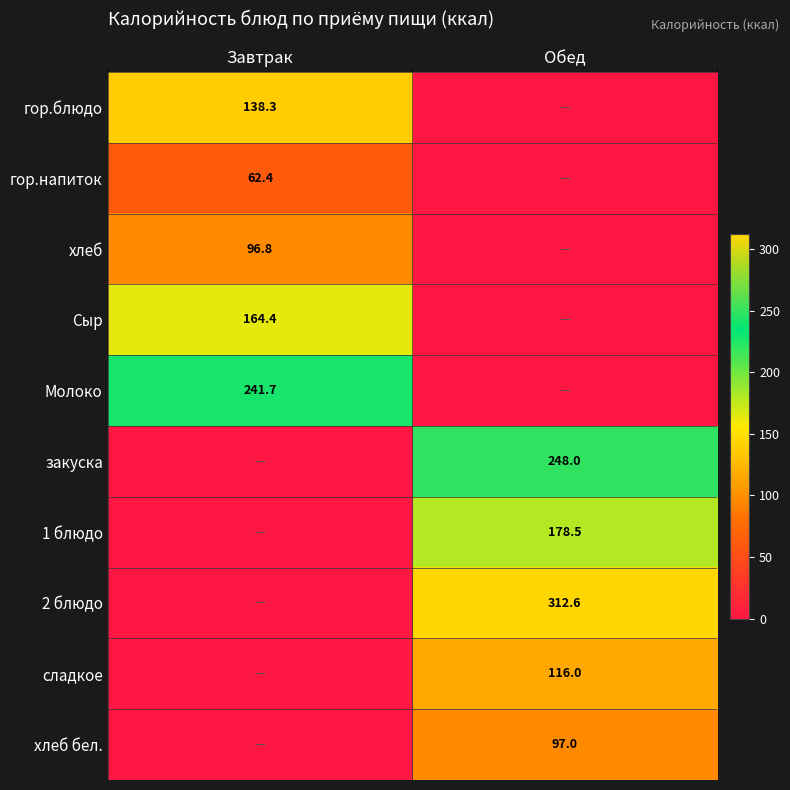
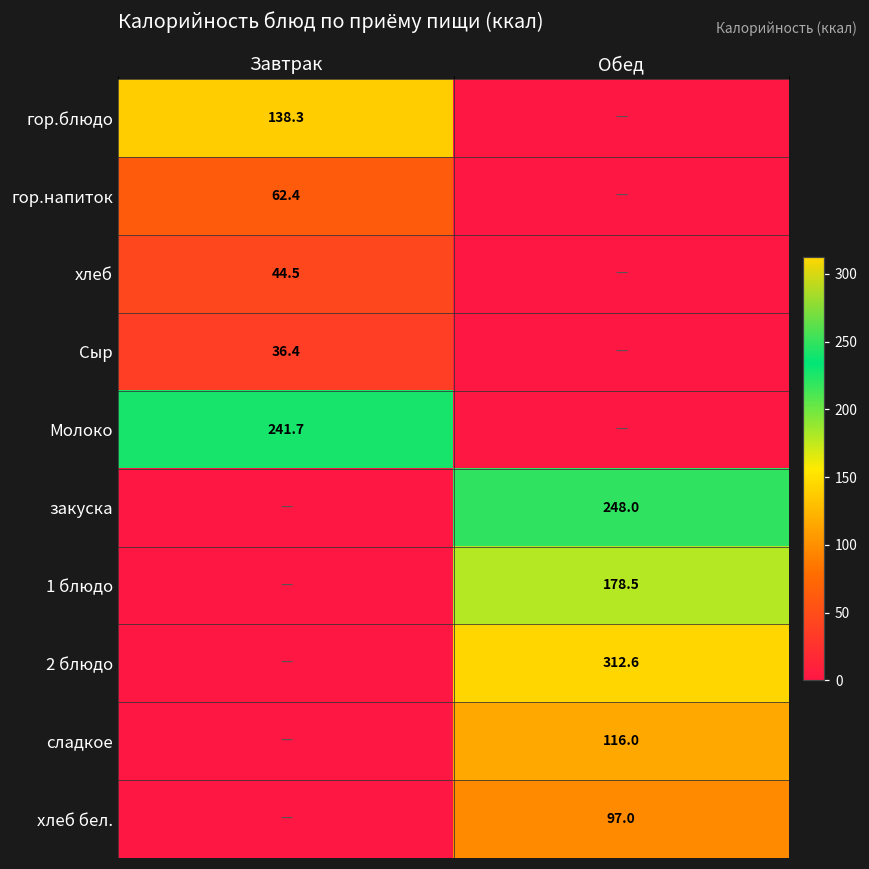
хлеб, Завтрак: 96.8 -> 44.5
Сыр, Завтрак: 164.4 -> 36.4
